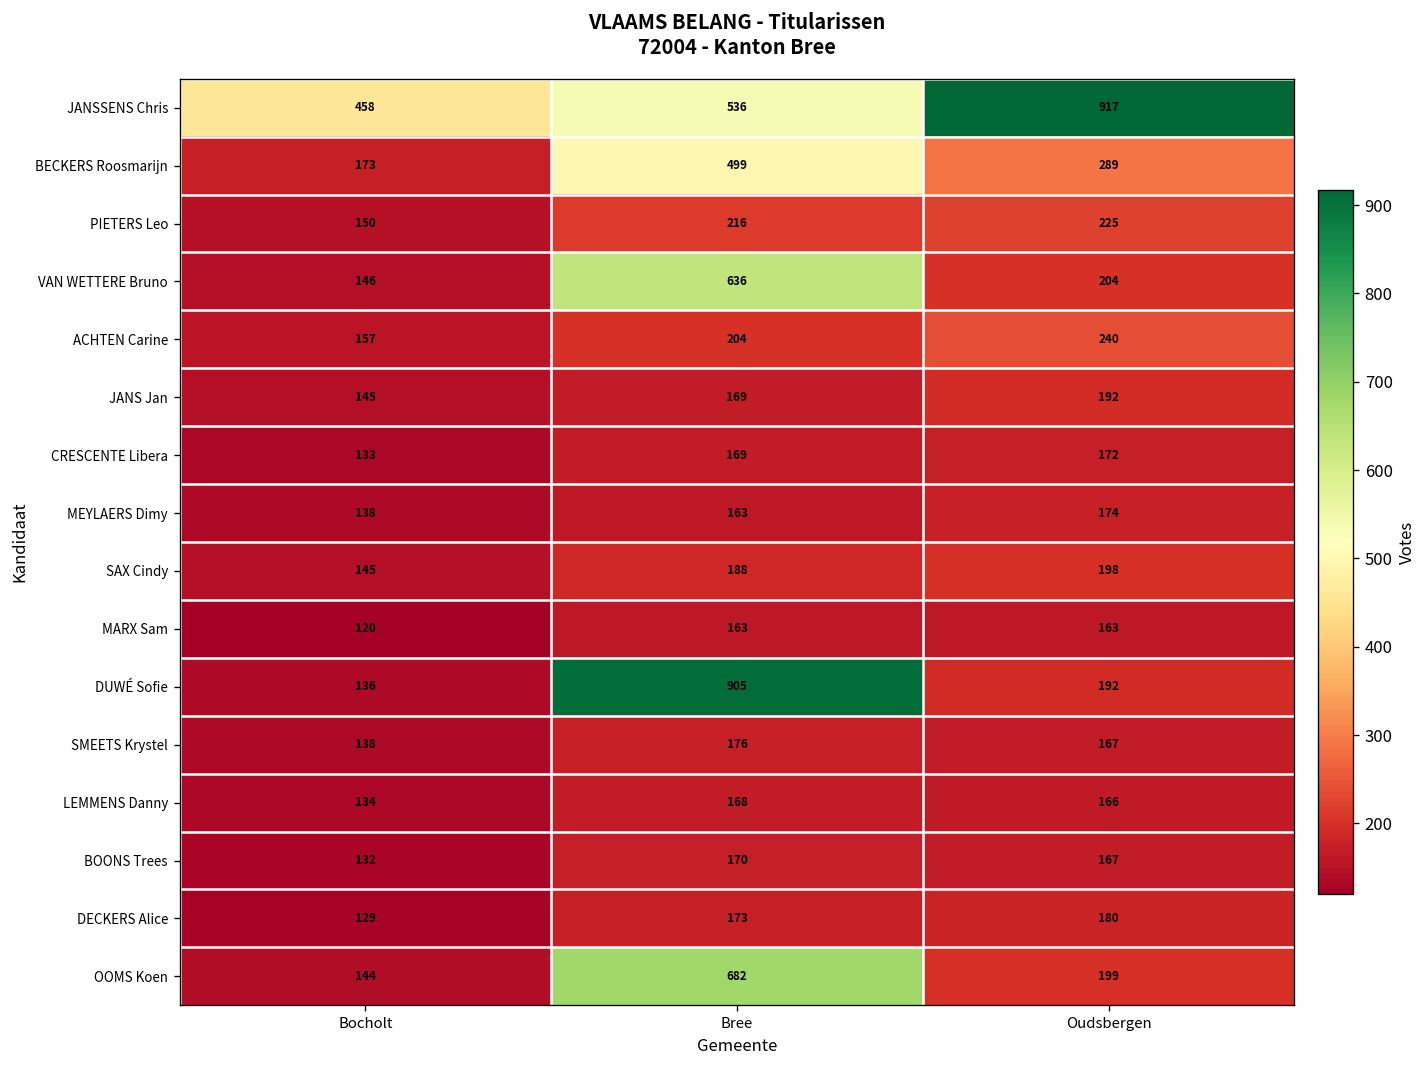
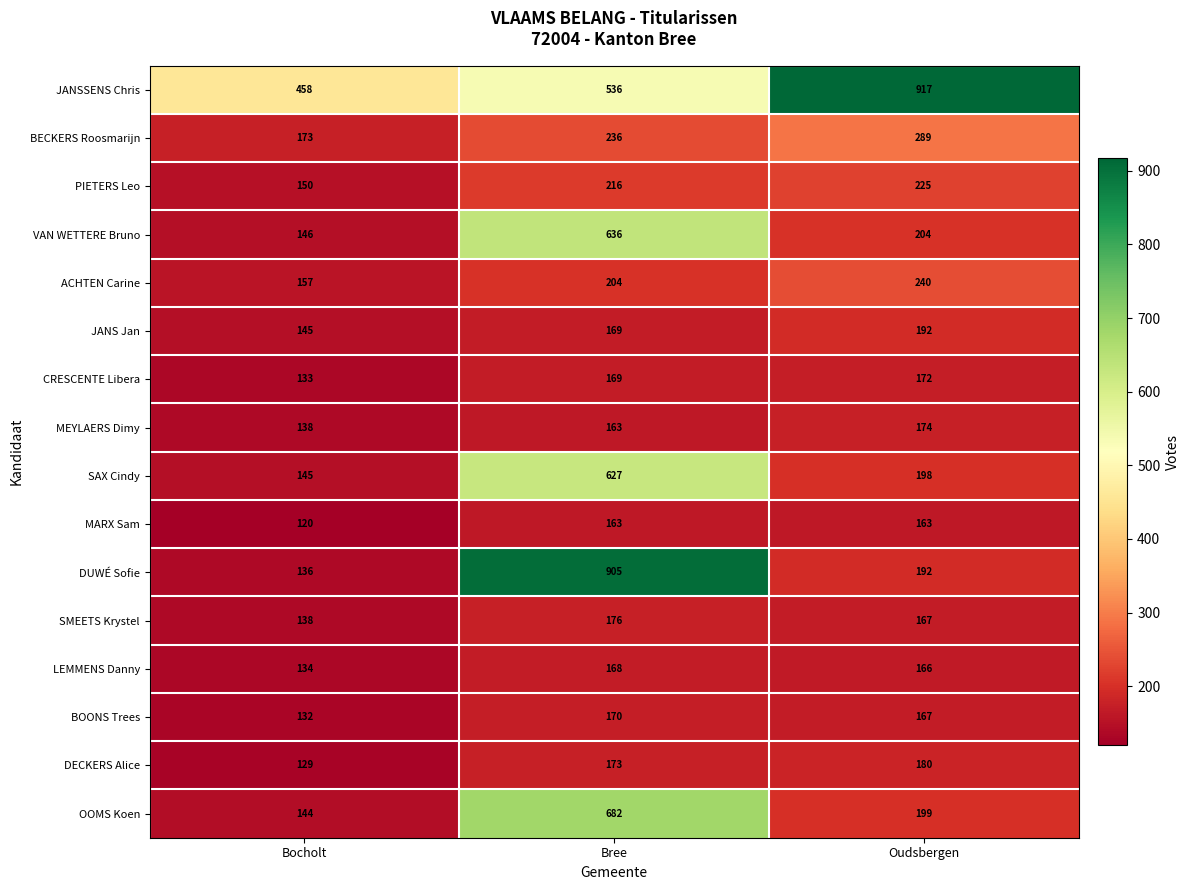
BECKERS Roosmarijn, Bree: 499 -> 236
SAX Cindy, Bree: 188 -> 627
